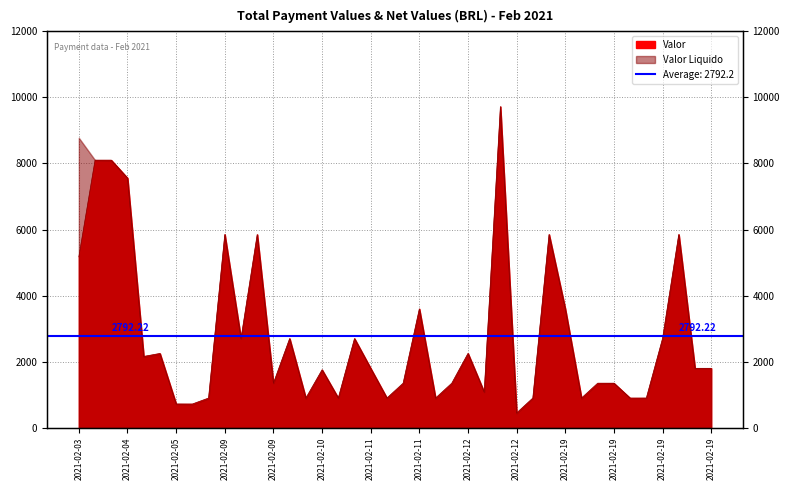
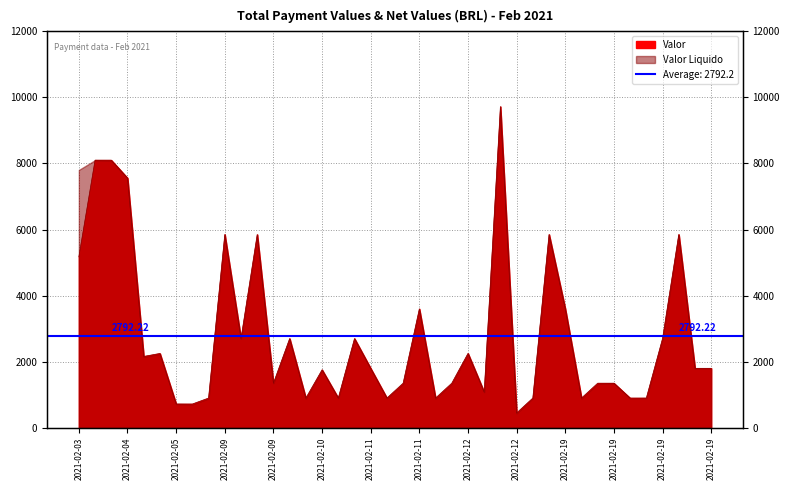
Valor Liquido, 2021-02-03: 8800 -> 7800
